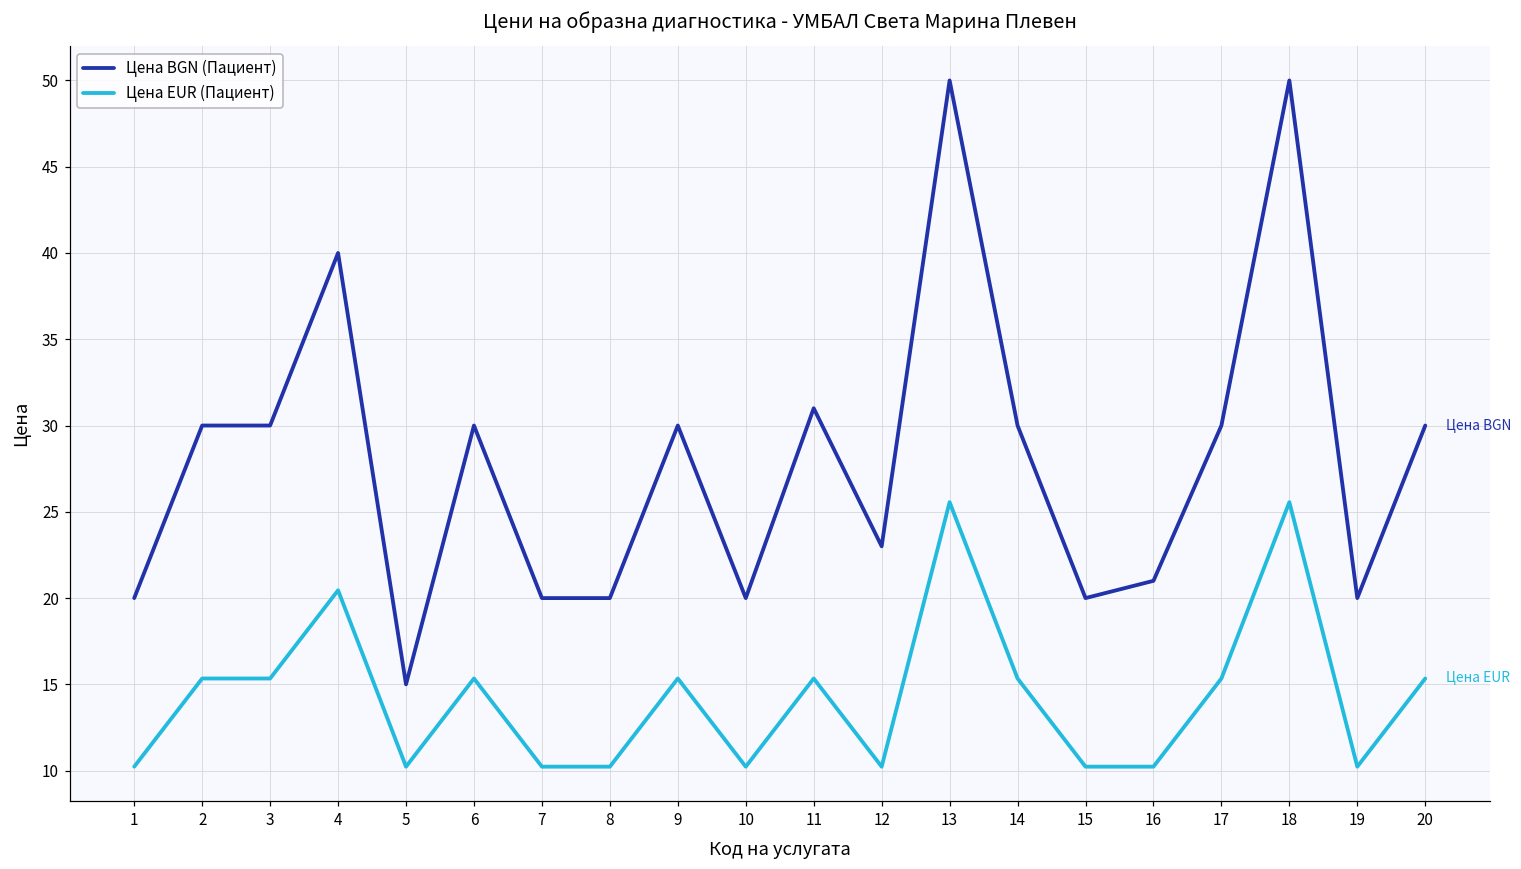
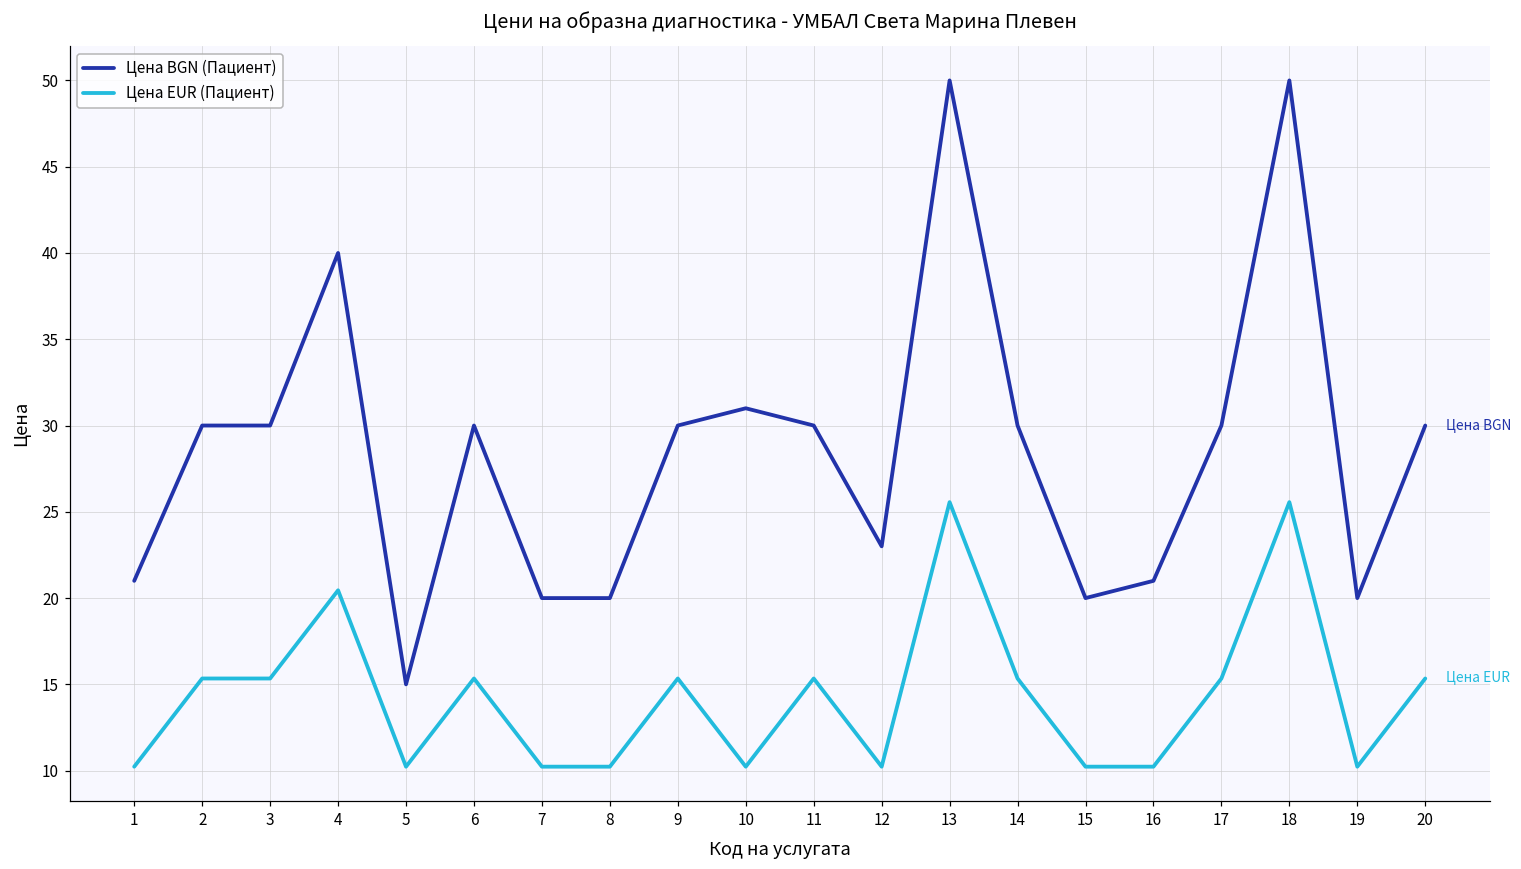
Цена BGN (Пациент), 1: 20 -> 21
Цена BGN (Пациент), 10: 20 -> 31
Цена BGN (Пациент), 11: 31 -> 30
